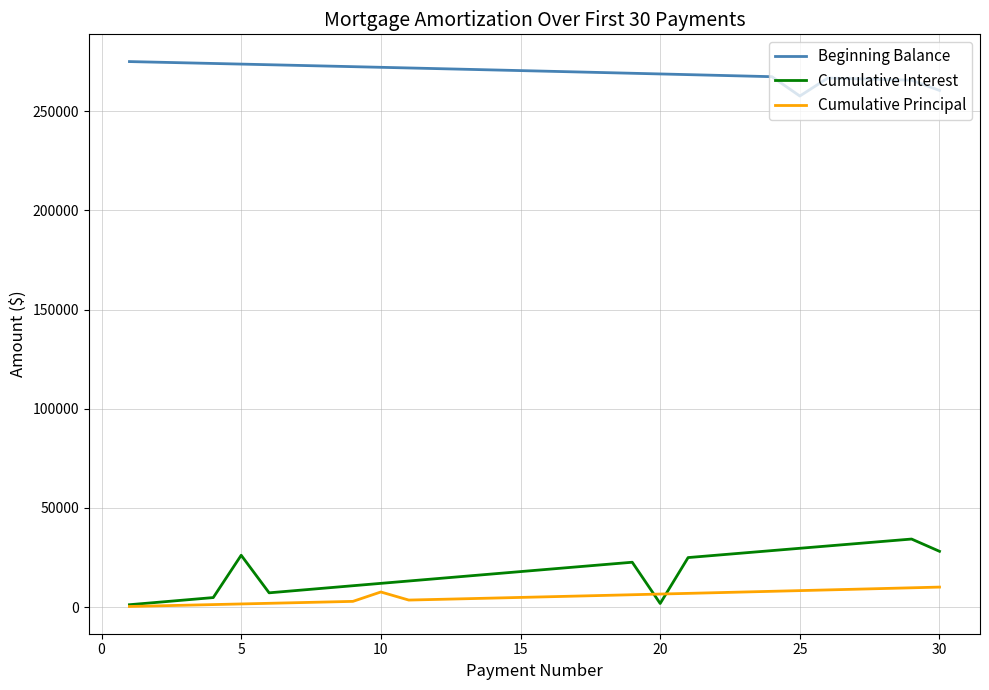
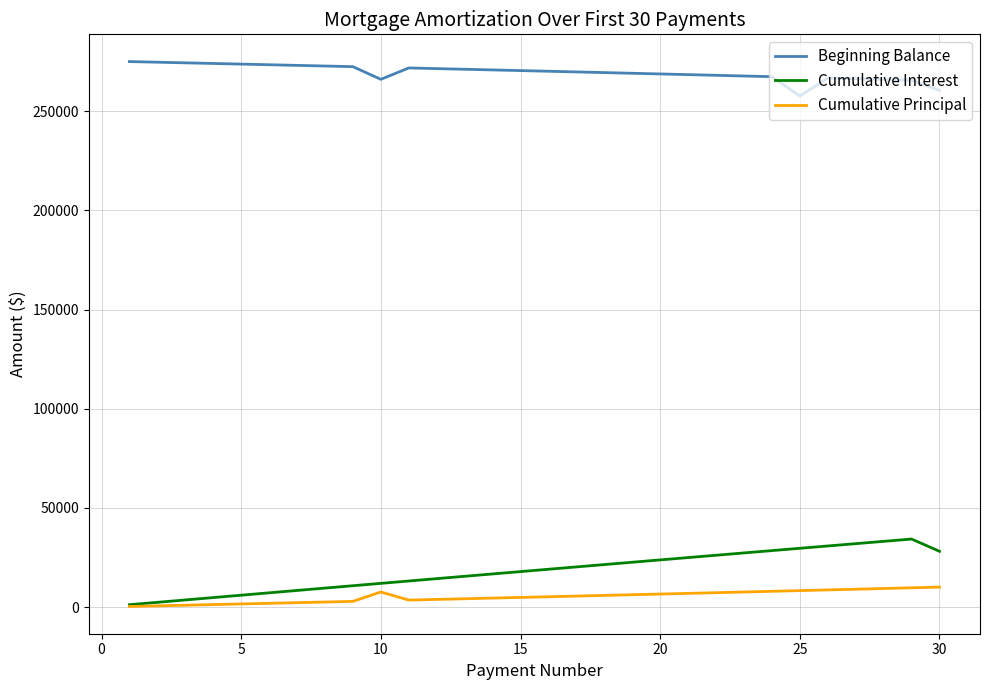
Cumulative Interest, 5: 26000 -> 6000
Beginning Balance, 10: 272000 -> 266000
Cumulative Interest, 20: 2000 -> 24000
